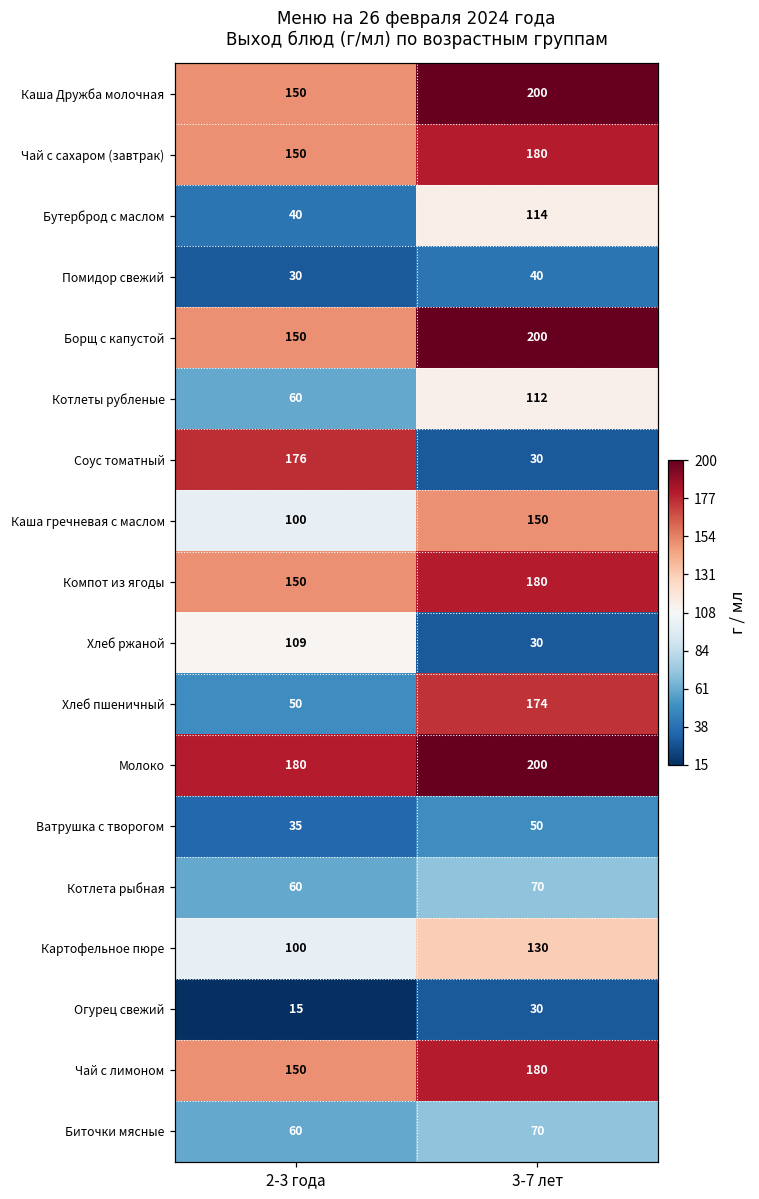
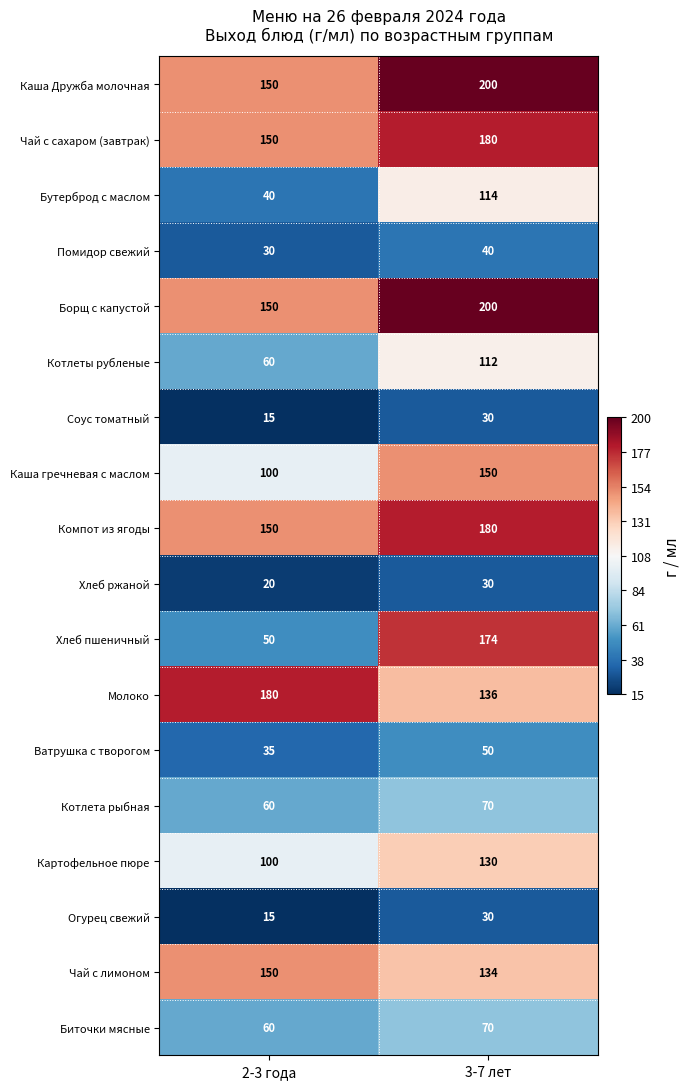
Соус томатный, 2-3 года: 176 -> 15
Хлеб ржаной, 2-3 года: 109 -> 20
Молоко, 3-7 лет: 200 -> 136
Чай с лимоном, 3-7 лет: 180 -> 134
